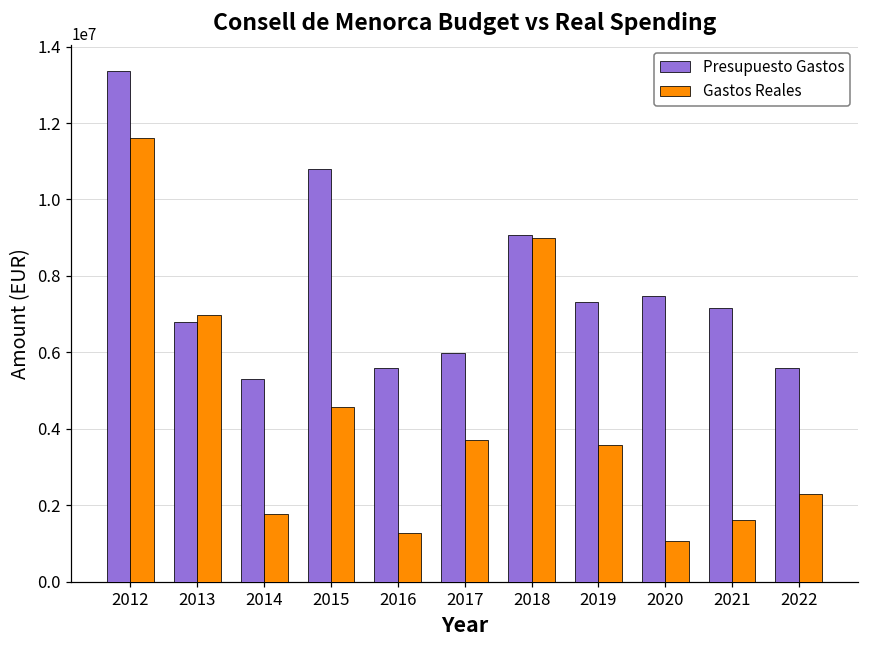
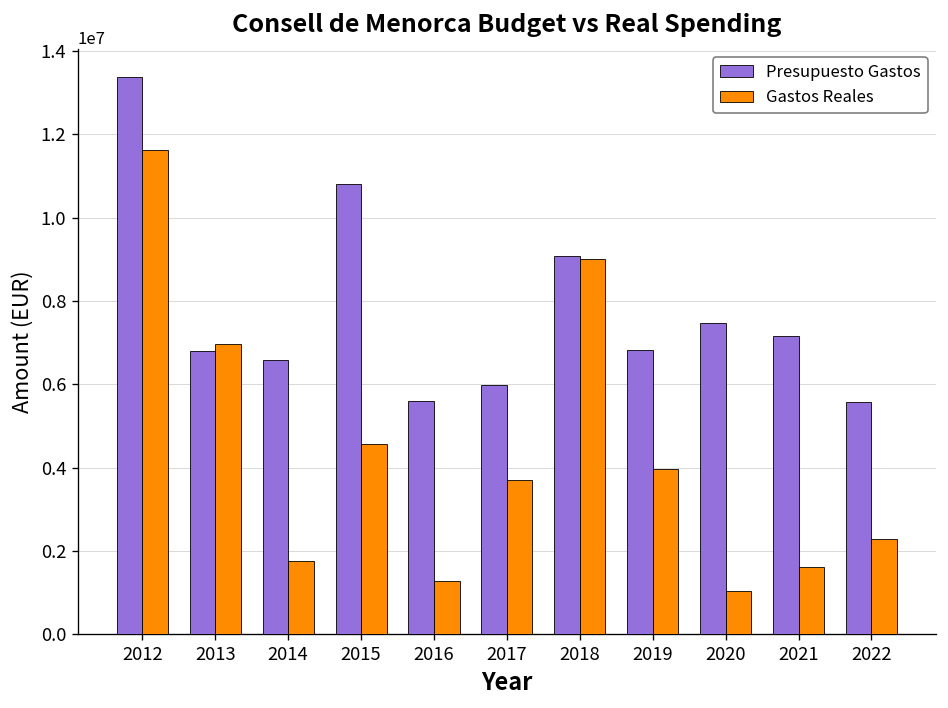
Presupuesto Gastos, 2014: 5300000 -> 6600000
Presupuesto Gastos, 2019: 7300000 -> 6800000
Gastos Reales, 2019: 3600000 -> 4000000
